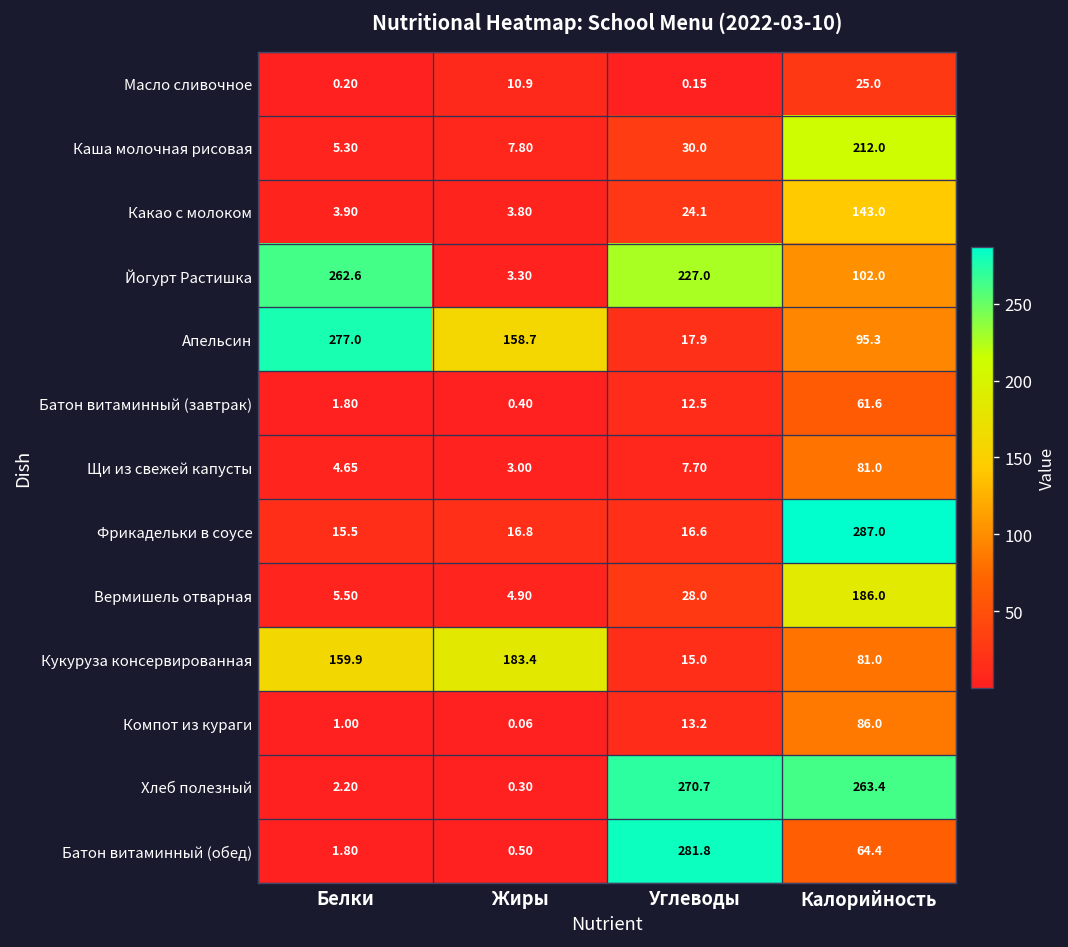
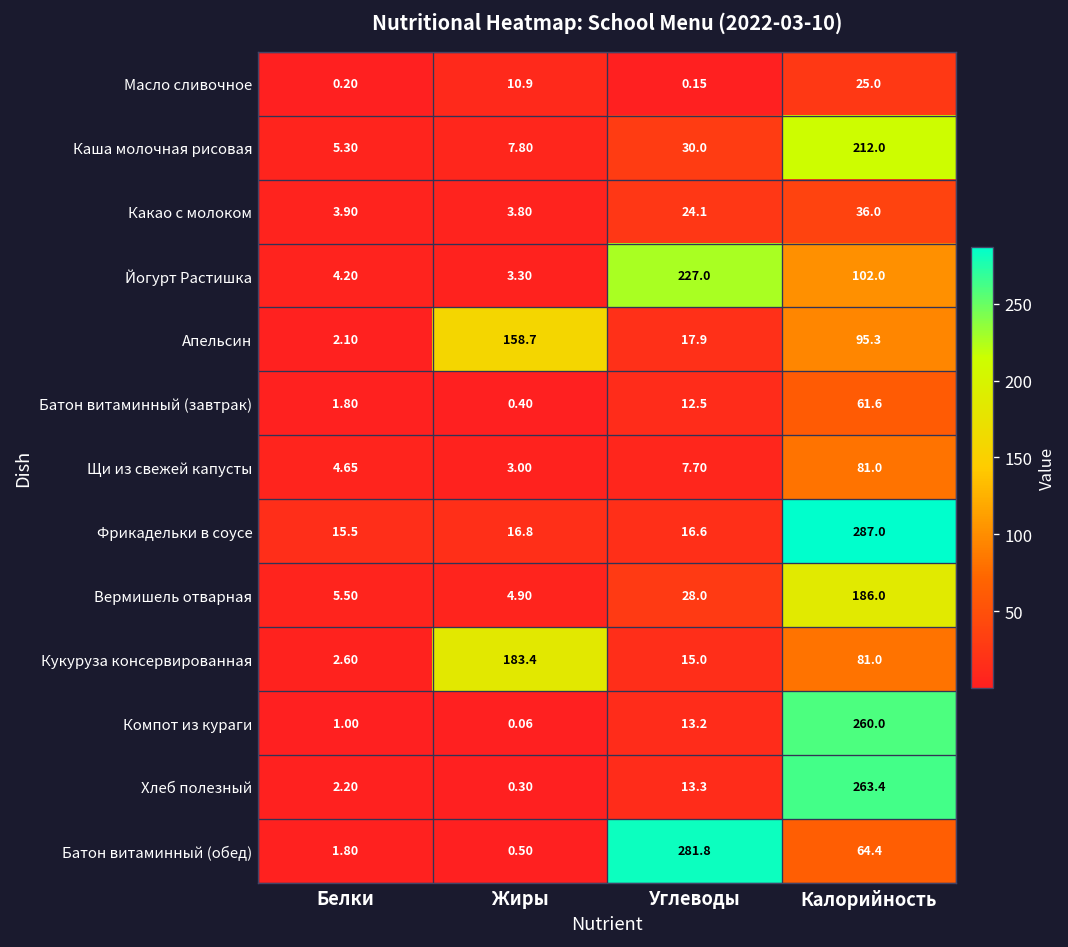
Какао с молоком, Калорийность: 143.0 -> 36.0
Йогурт Растишка, Белки: 262.6 -> 4.20
Апельсин, Белки: 277.0 -> 2.10
Кукуруза консервированная, Белки: 159.9 -> 2.60
Компот из кураги, Калорийность: 86.0 -> 260.0
Хлеб полезный, Углеводы: 270.7 -> 13.3
